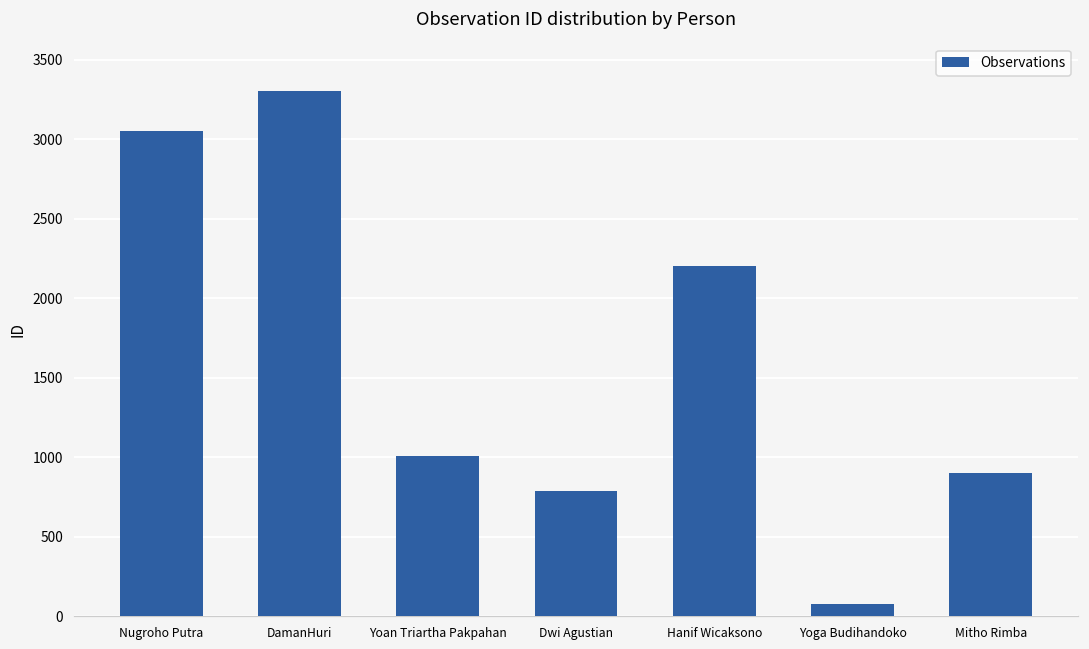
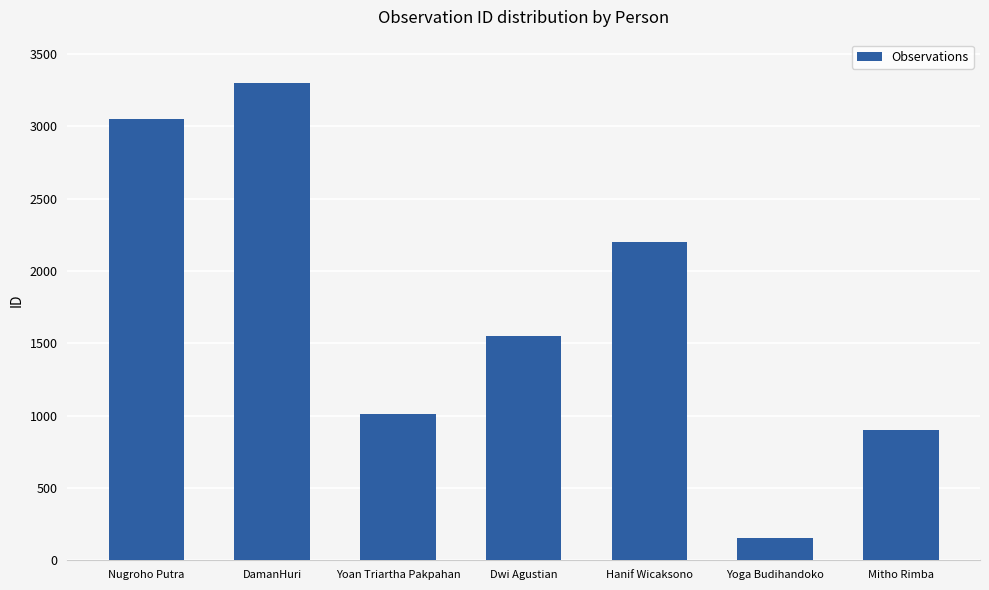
Dwi Agustian: 790 -> 1550
Yoga Budihandoko: 80 -> 150
